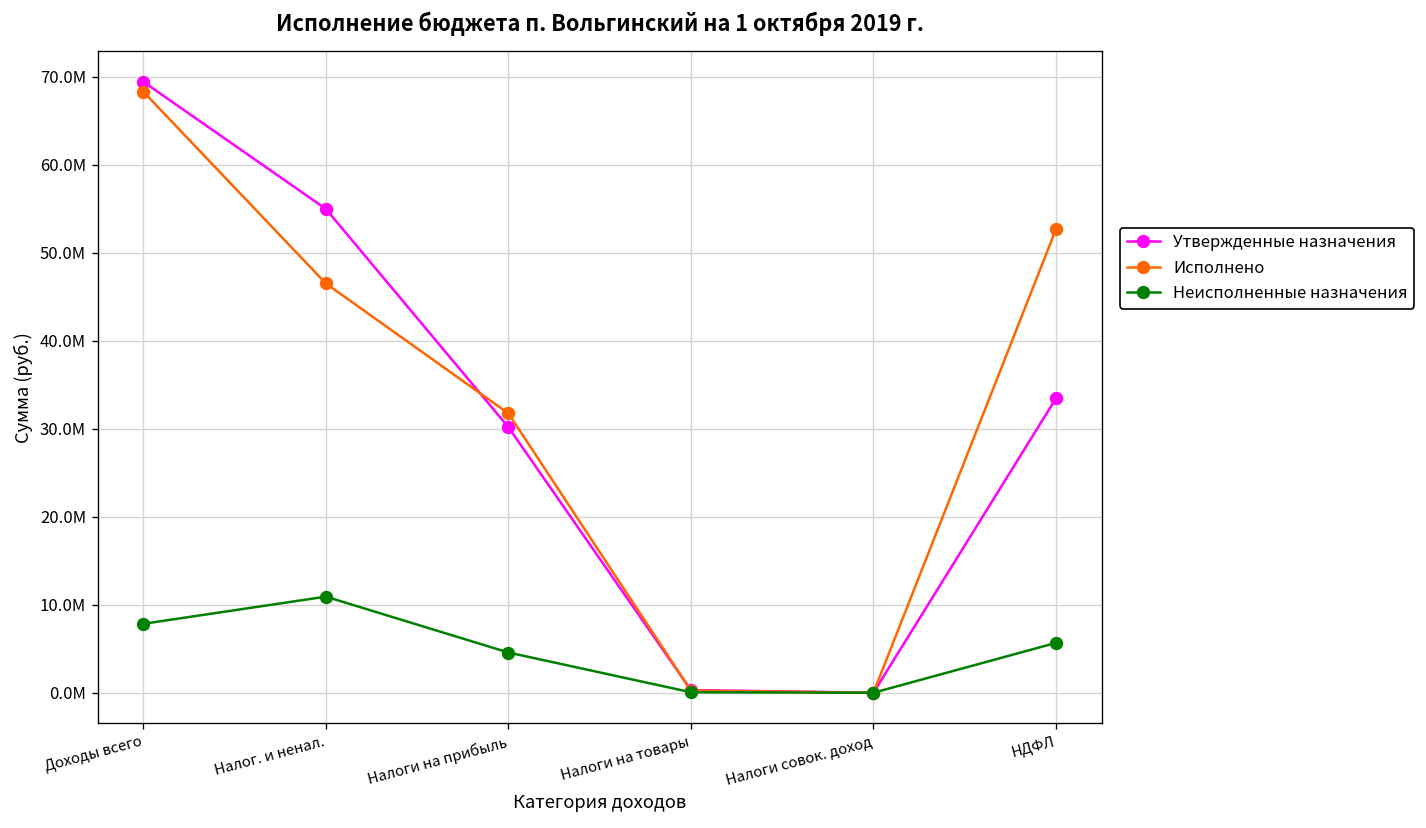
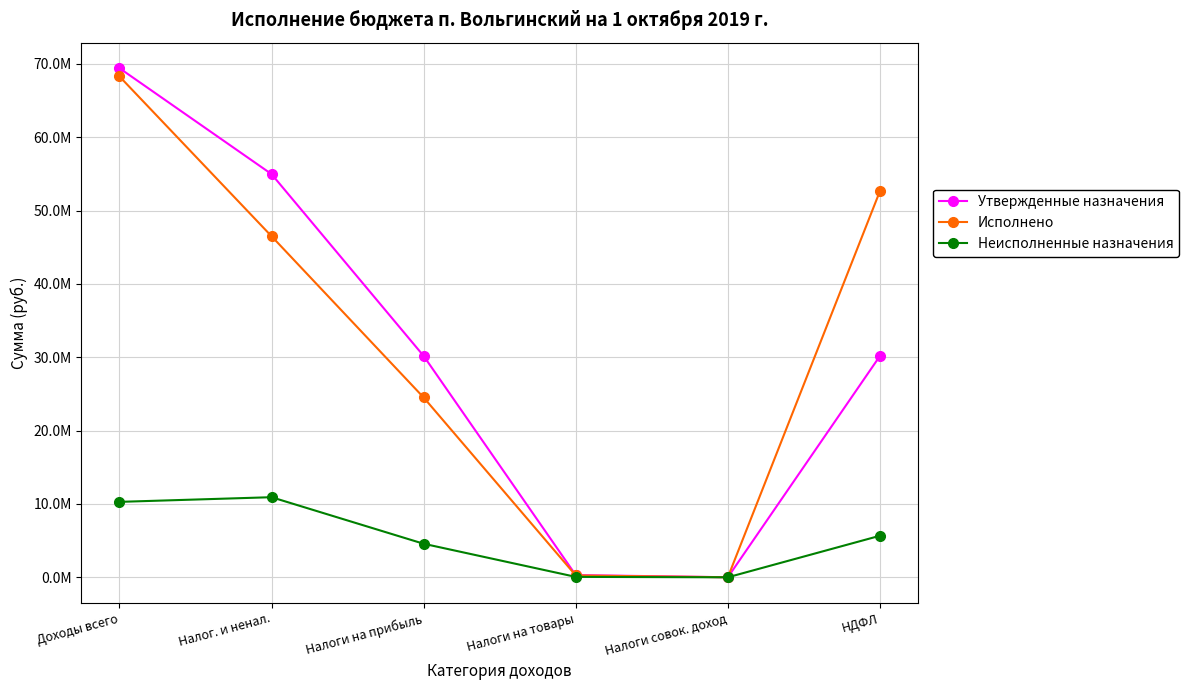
Неисполненные назначения, Доходы всего: 8000000 -> 10000000
Исполнено, Налоги на прибыль: 32000000 -> 25000000
Утвержденные назначения, НДФЛ: 33000000 -> 30000000
